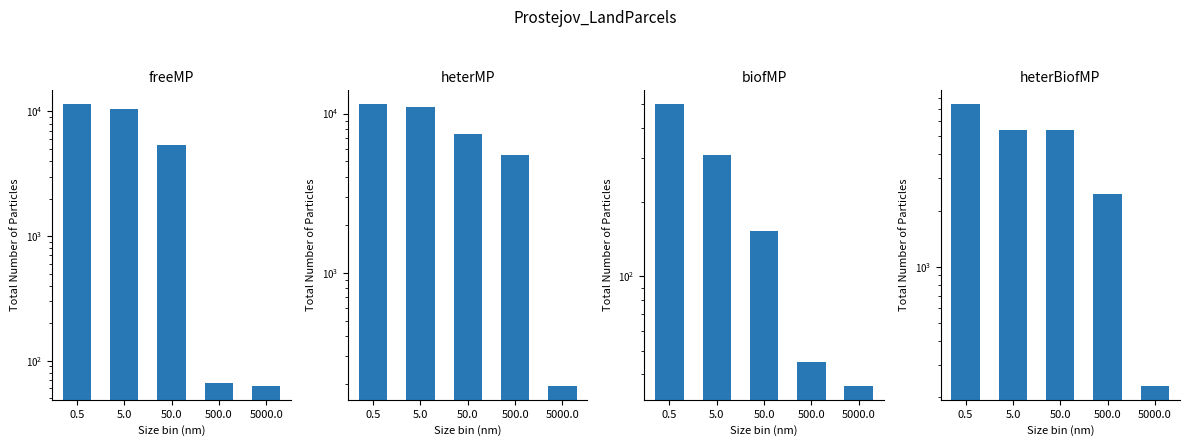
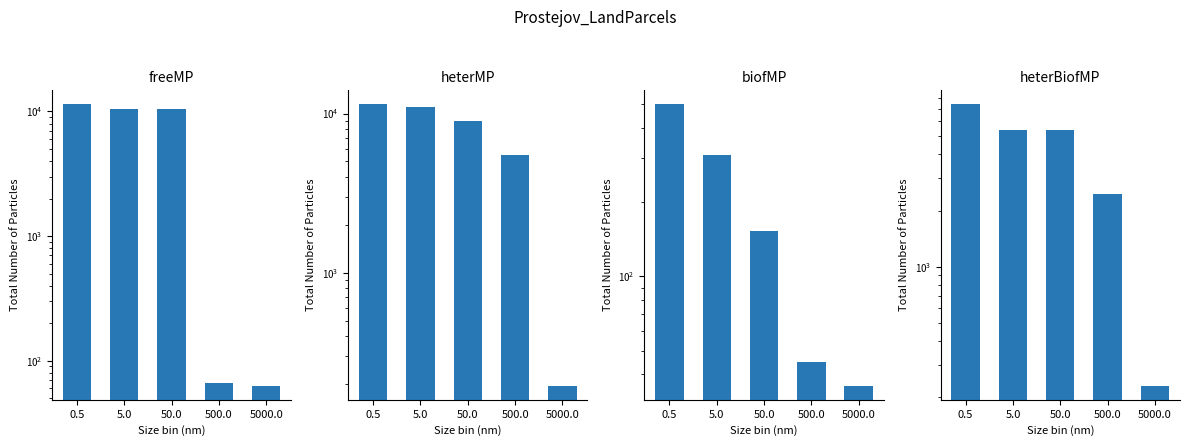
freeMP, 50.0: 5400 -> 10000
heterMP, 50.0: 7000 -> 9000
